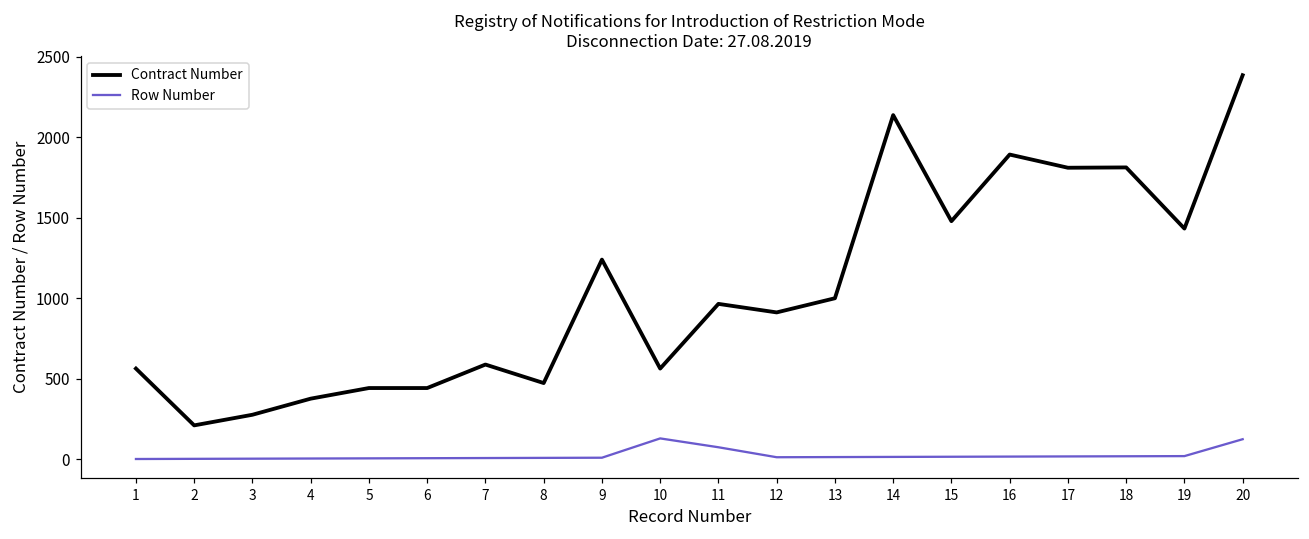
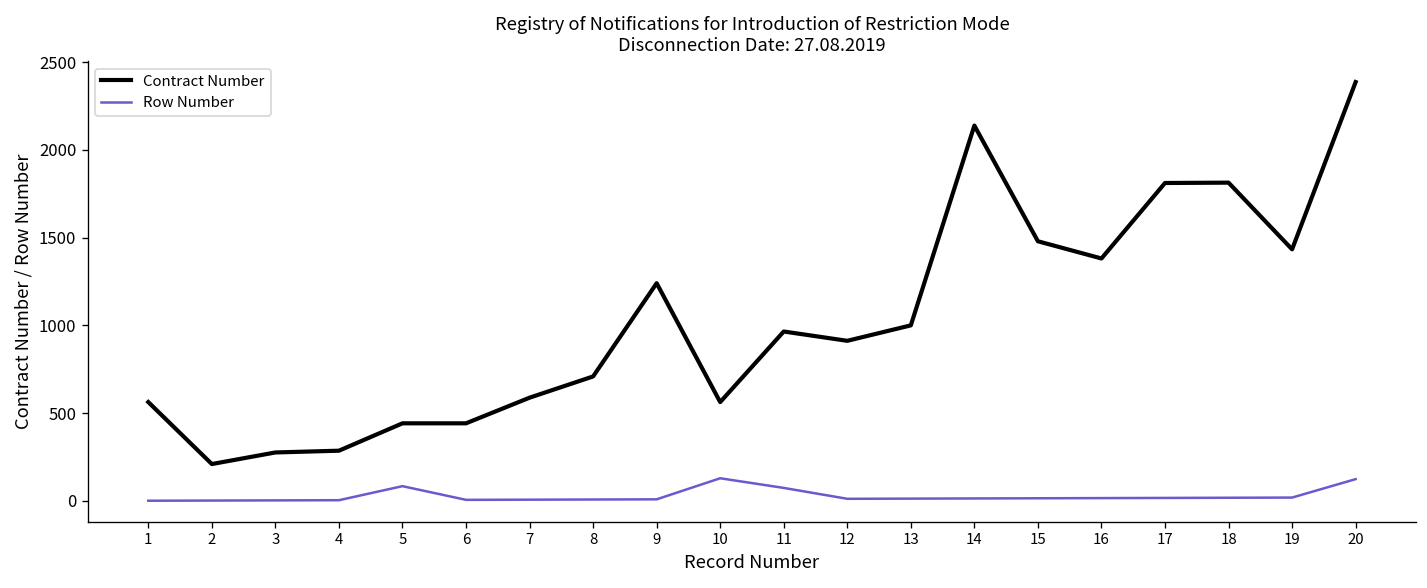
Contract Number, 4: 380 -> 290
Row Number, 5: 10 -> 80
Contract Number, 8: 470 -> 710
Contract Number, 16: 1890 -> 1380
